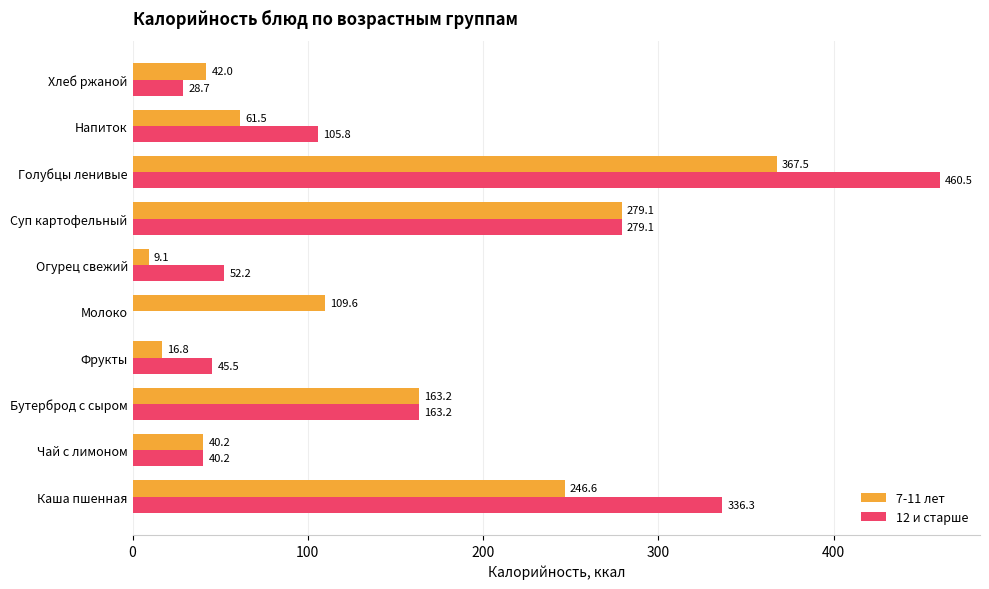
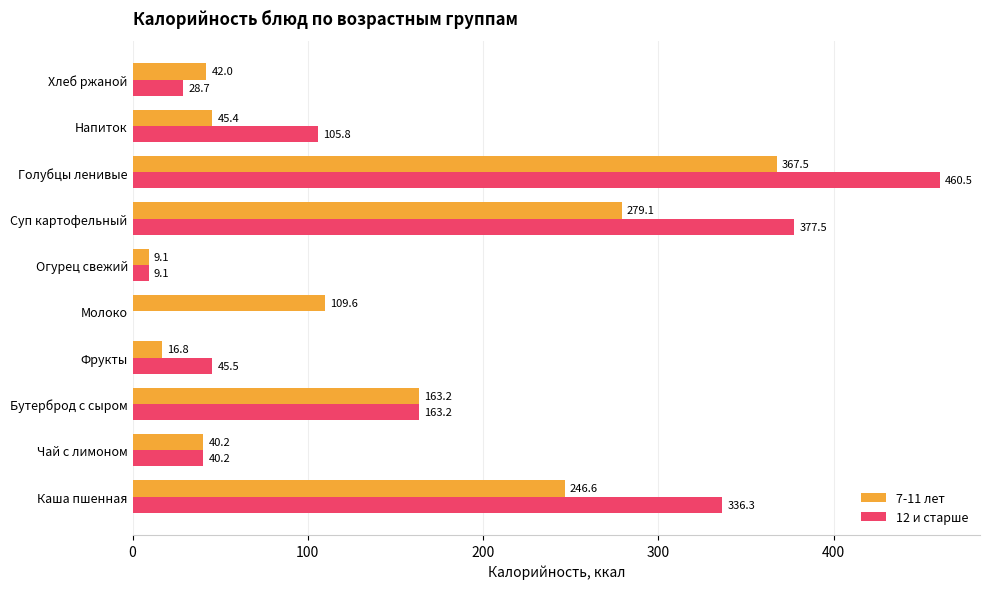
7-11 лет, Напиток: 61.5 -> 45.4
12 и старше, Суп картофельный: 279.1 -> 377.5
12 и старше, Огурец свежий: 52.2 -> 9.1
